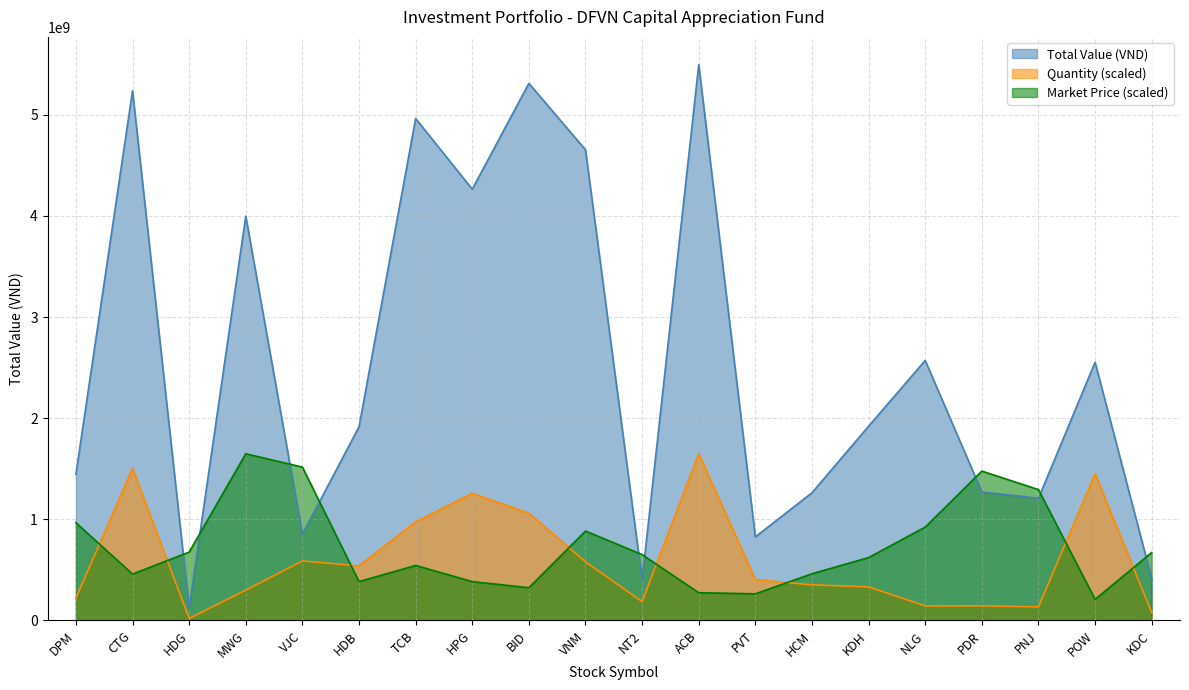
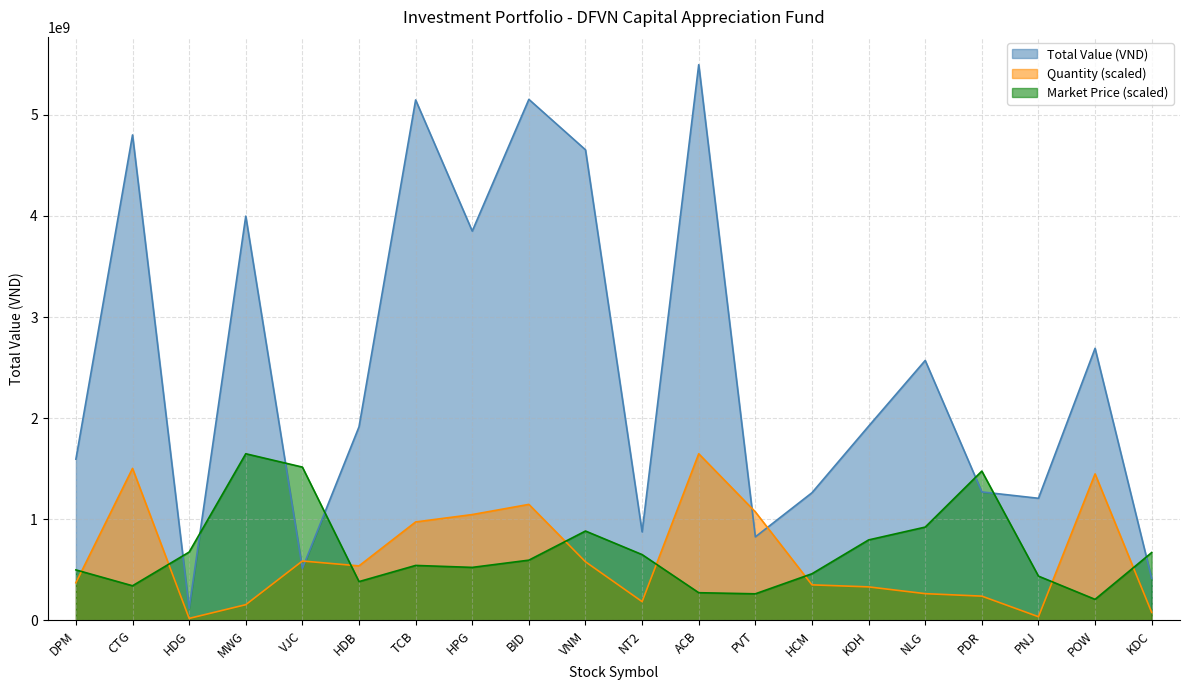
Total Value (VND), DPM: 1450000000 -> 1600000000
Quantity (scaled), DPM: 220000000 -> 370000000
Market Price (scaled), DPM: 970000000 -> 500000000
Total Value (VND), CTG: 5240000000 -> 4800000000
Market Price (scaled), CTG: 460000000 -> 340000000
Quantity (scaled), MWG: 300000000 -> 160000000
Total Value (VND), VJC: 850000000 -> 510000000
Total Value (VND), TCB: 4960000000 -> 5150000000
Total Value (VND), HPG: 4260000000 -> 3850000000
Quantity (scaled), HPG: 1260000000 -> 1050000000
Market Price (scaled), HPG: 380000000 -> 530000000
Total Value (VND), BID: 5310000000 -> 5150000000
Quantity (scaled), BID: 1060000000 -> 1150000000
Market Price (scaled), BID: 320000000 -> 600000000
Total Value (VND), NT2: 400000000 -> 880000000
Quantity (scaled), PVT: 400000000 -> 1070000000
Market Price (scaled), KDH: 620000000 -> 800000000
Quantity (scaled), NLG: 140000000 -> 270000000
Quantity (scaled), PDR: 150000000 -> 240000000
Quantity (scaled), PNJ: 130000000 -> 40000000
Market Price (scaled), PNJ: 1290000000 -> 440000000
Total Value (VND), POW: 2550000000 -> 2690000000
